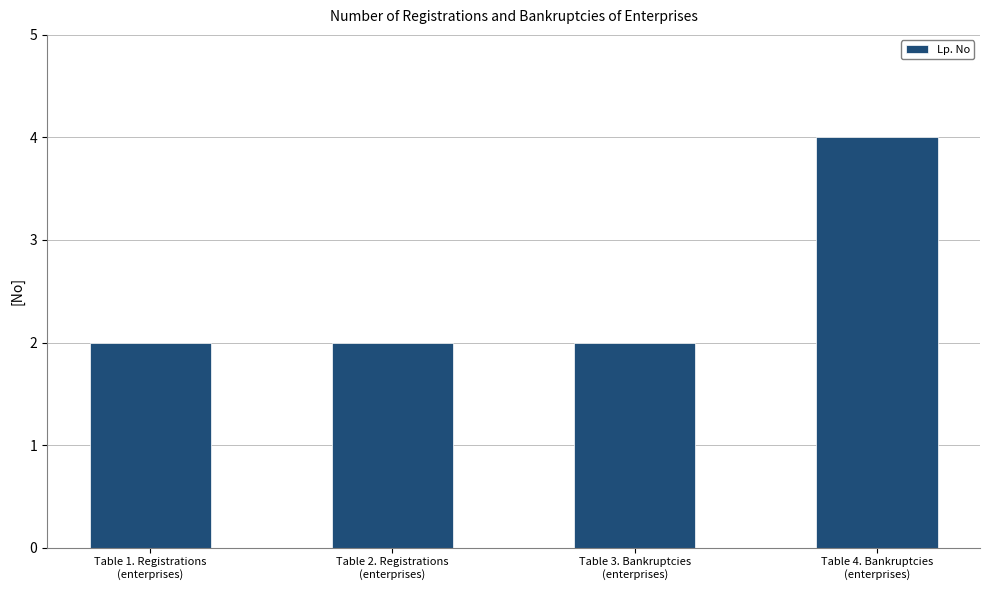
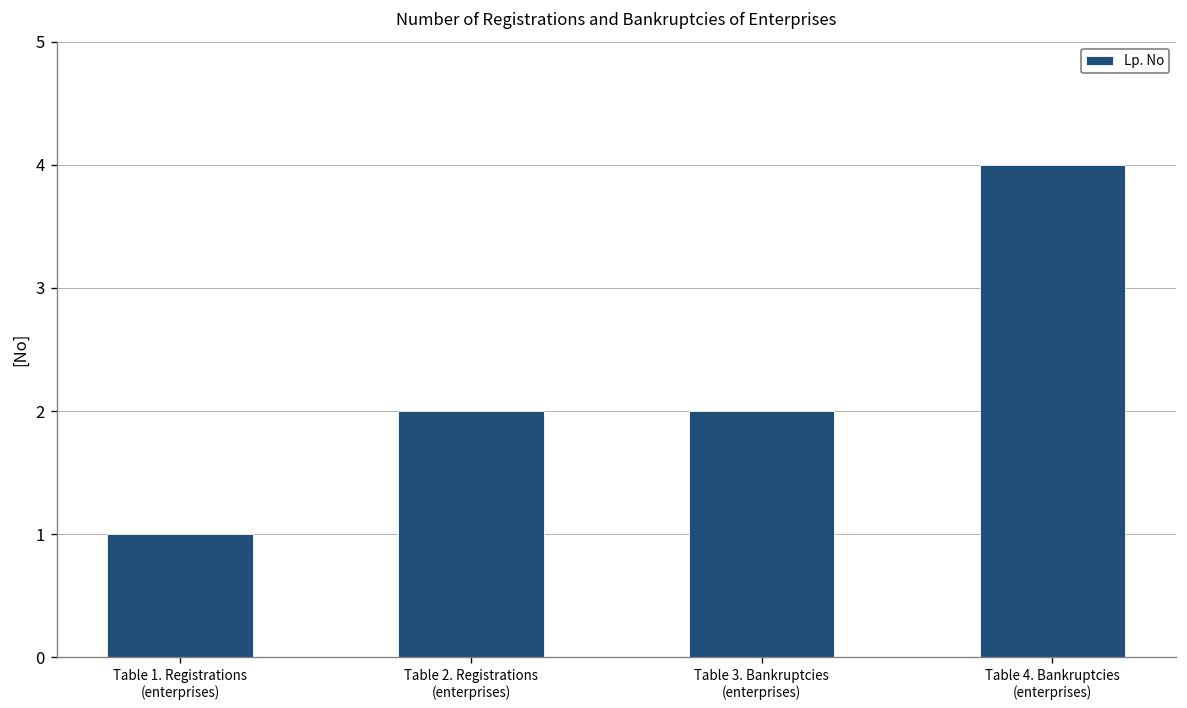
Table 1. Registrations (enterprises): 2 -> 1
